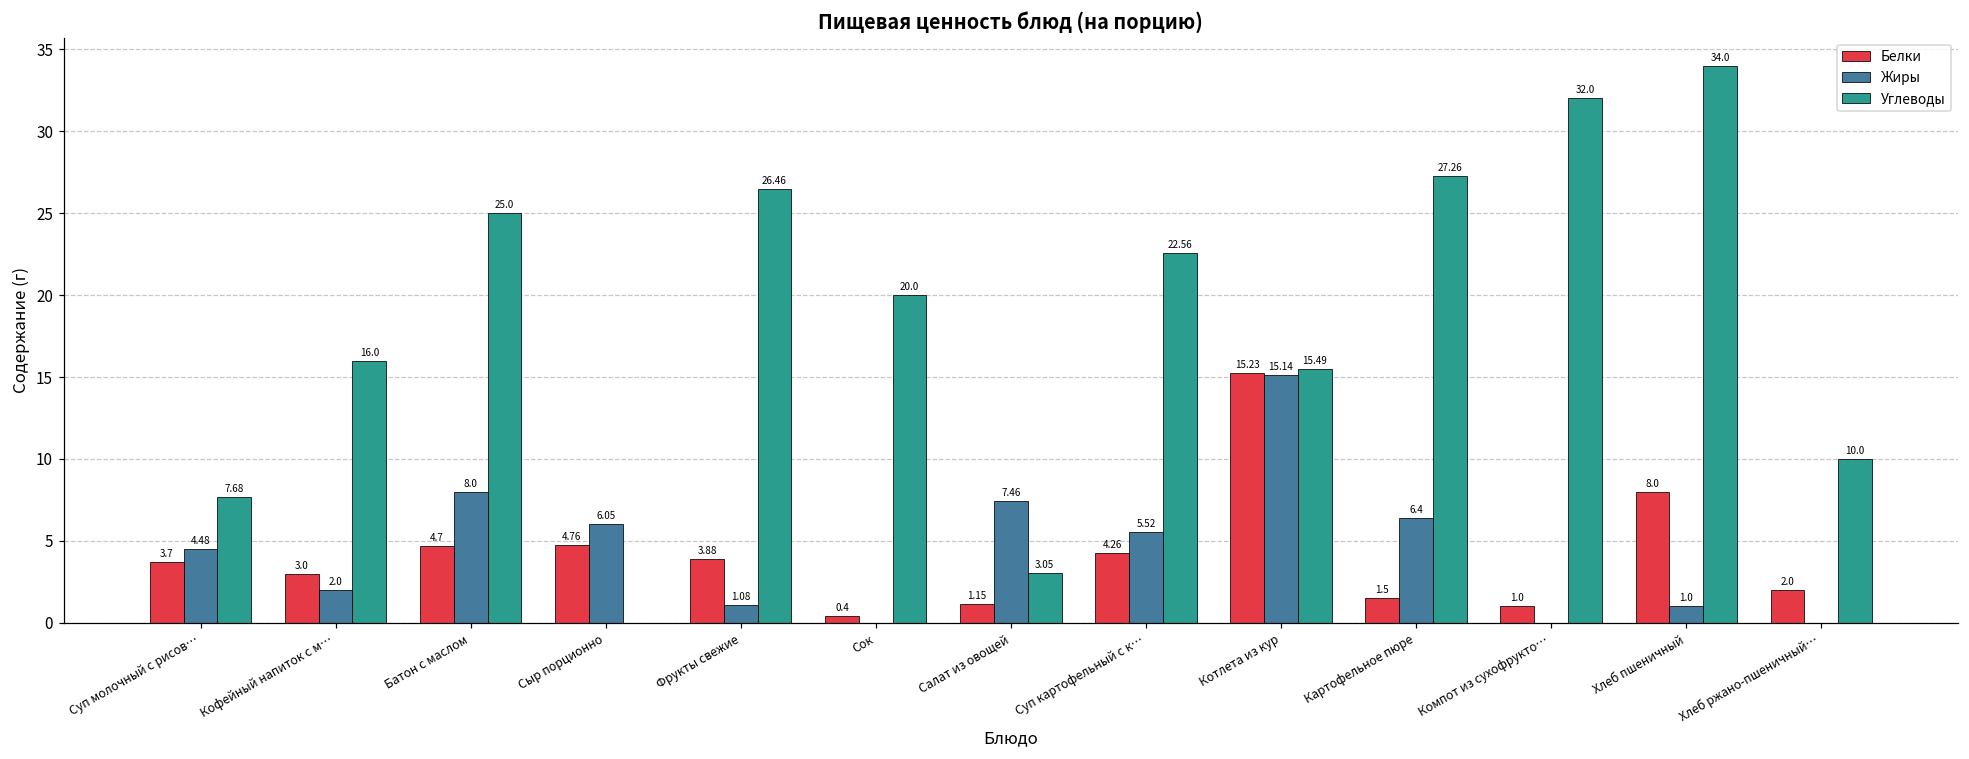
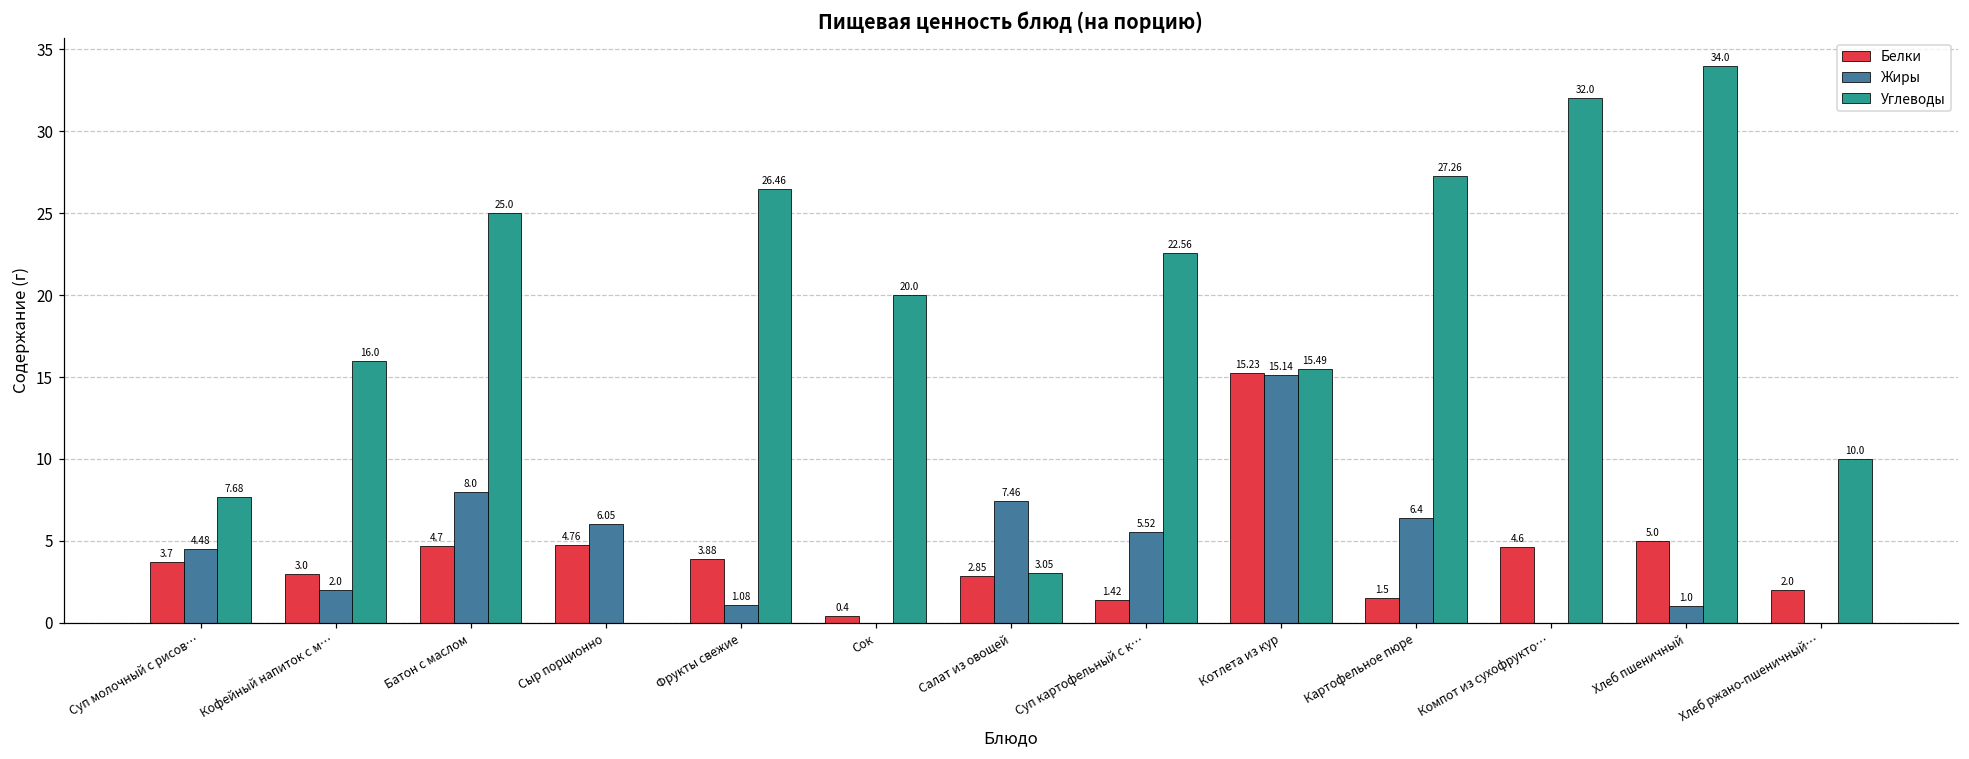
Белки, Салат из овощей: 1.15 -> 2.85
Белки, Суп картофельный с к…: 4.26 -> 1.42
Белки, Компот из сухофрукто…: 1.0 -> 4.6
Белки, Хлеб пшеничный: 8.0 -> 5.0
